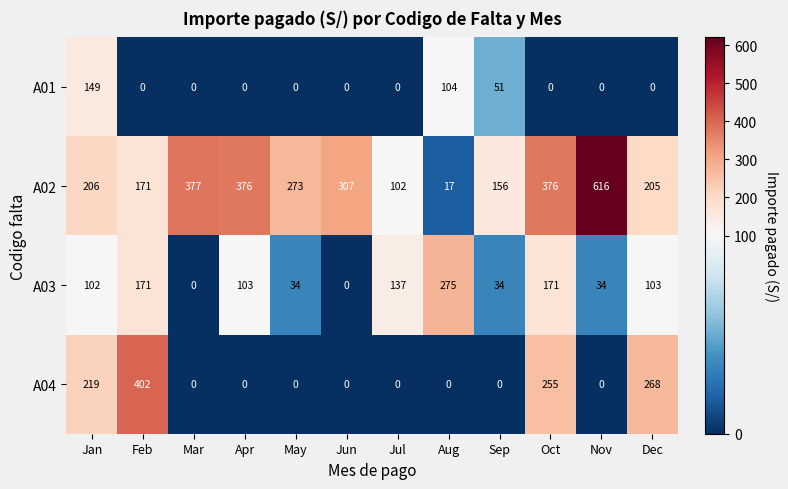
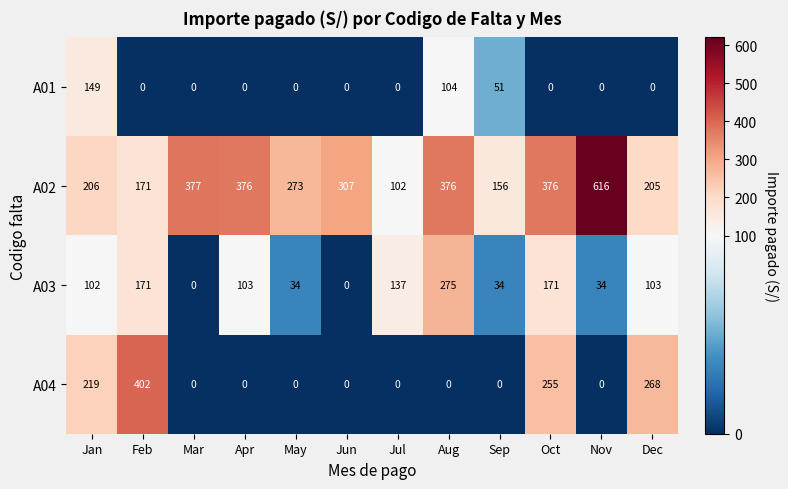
A02, Aug: 17 -> 376
